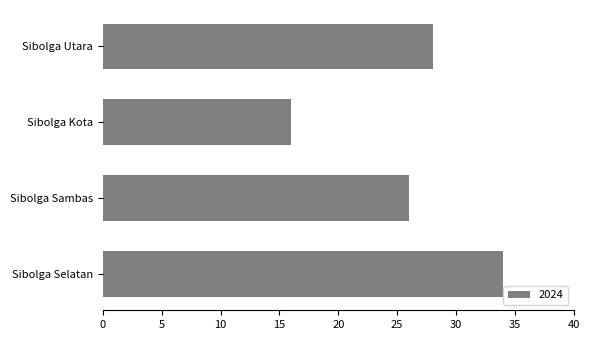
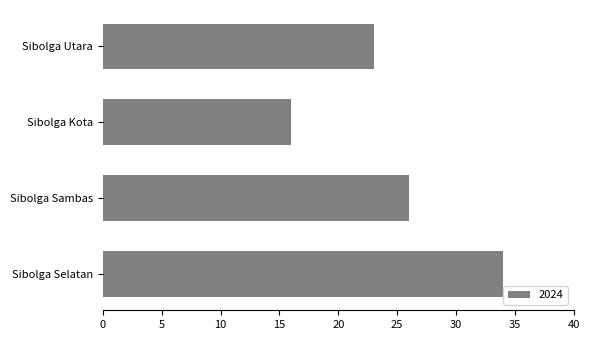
Sibolga Utara: 28 -> 23
